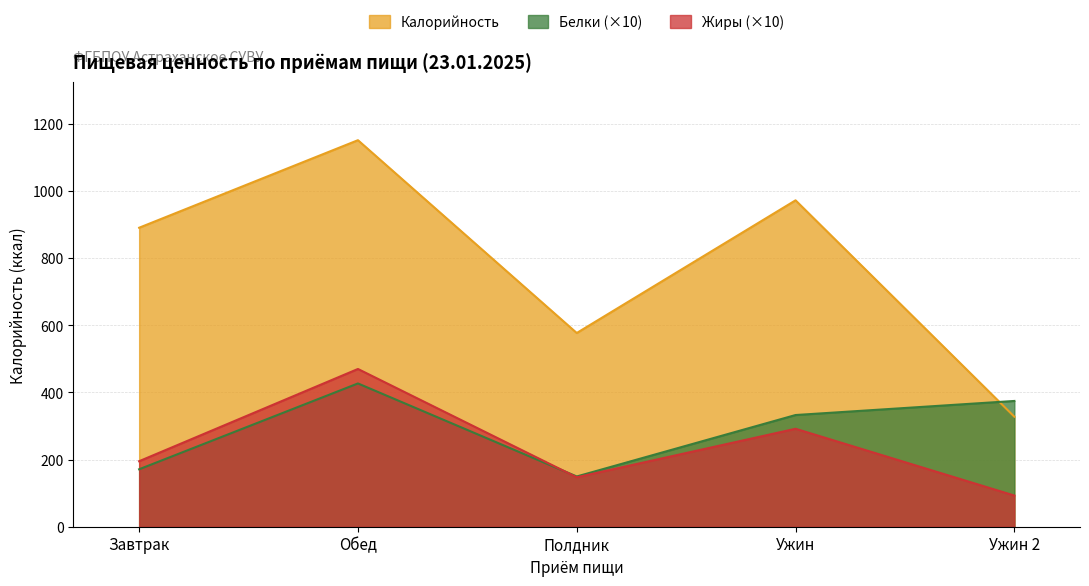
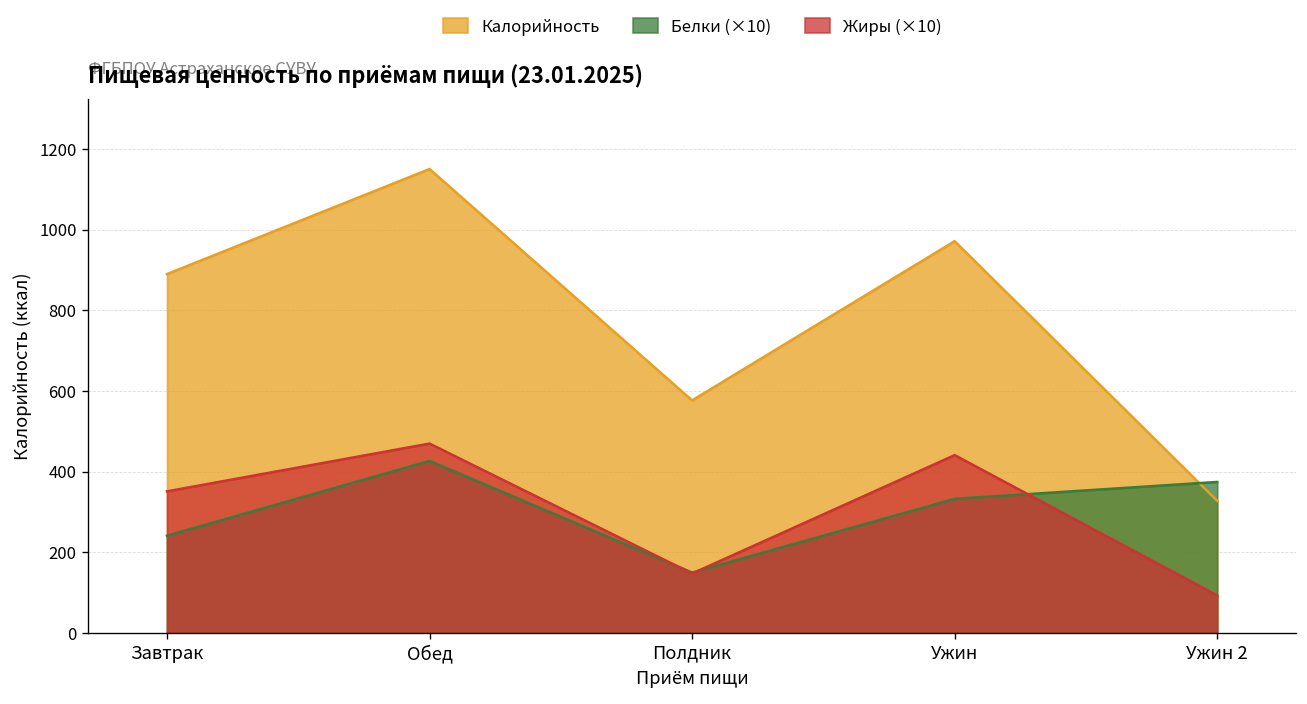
Белки (×10), Завтрак: 170 -> 240
Жиры (×10), Завтрак: 200 -> 350
Жиры (×10), Ужин: 290 -> 440
